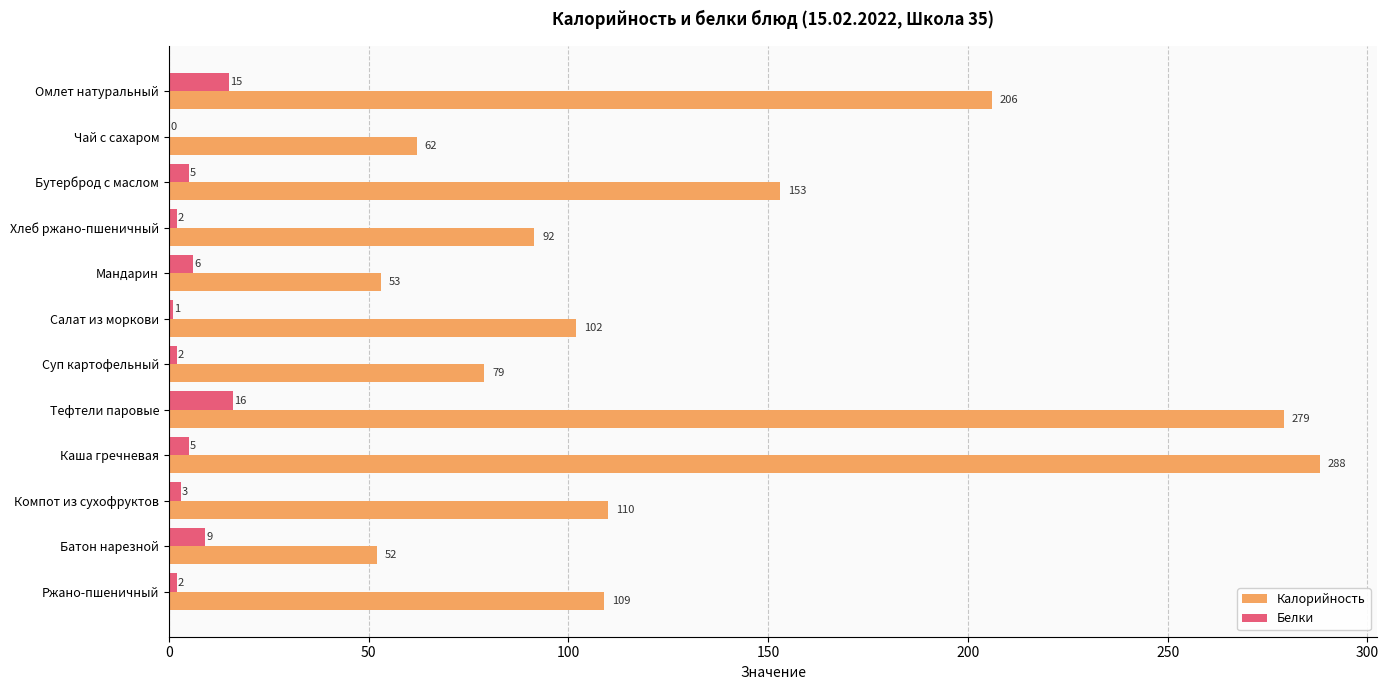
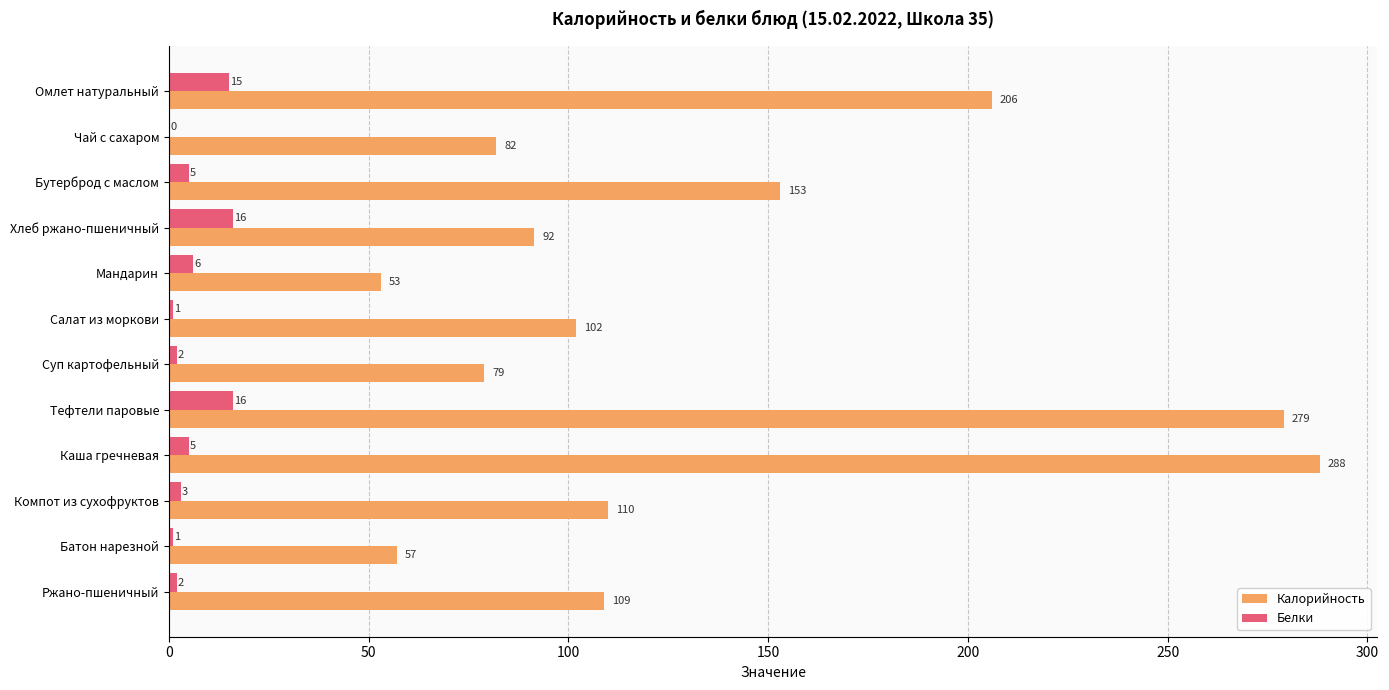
Калорийность, Чай с сахаром: 62 -> 82
Белки, Хлеб ржано-пшеничный: 2 -> 16
Белки, Батон нарезной: 9 -> 1
Калорийность, Батон нарезной: 52 -> 57
